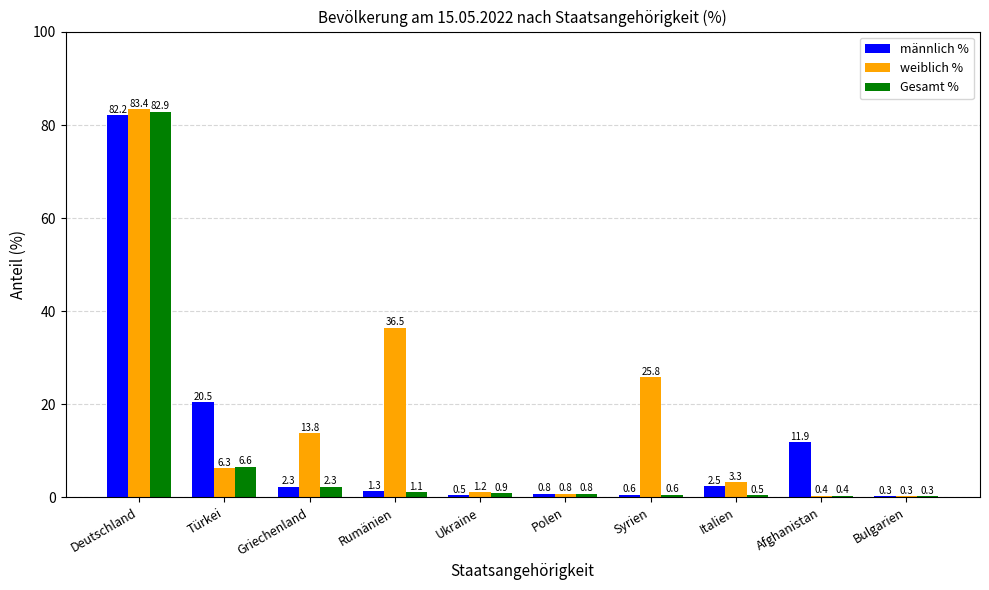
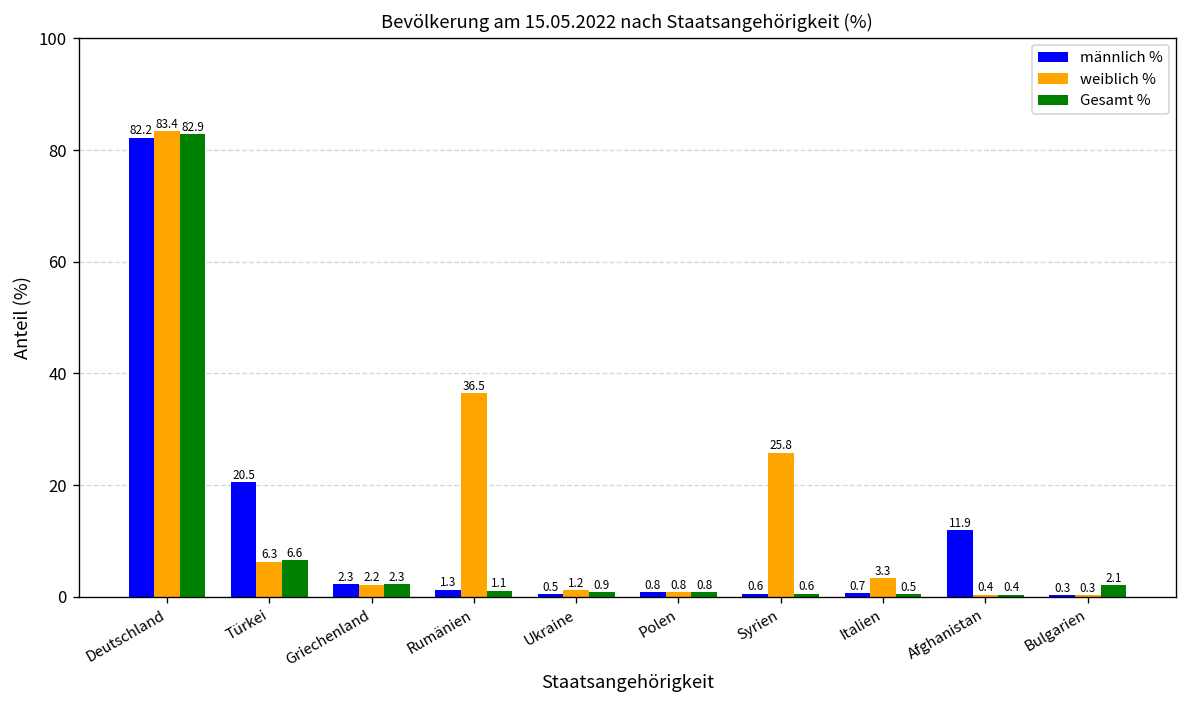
weiblich %, Griechenland: 13.8 -> 2.2
männlich %, Italien: 2.5 -> 0.7
Gesamt %, Bulgarien: 0.3 -> 2.1
